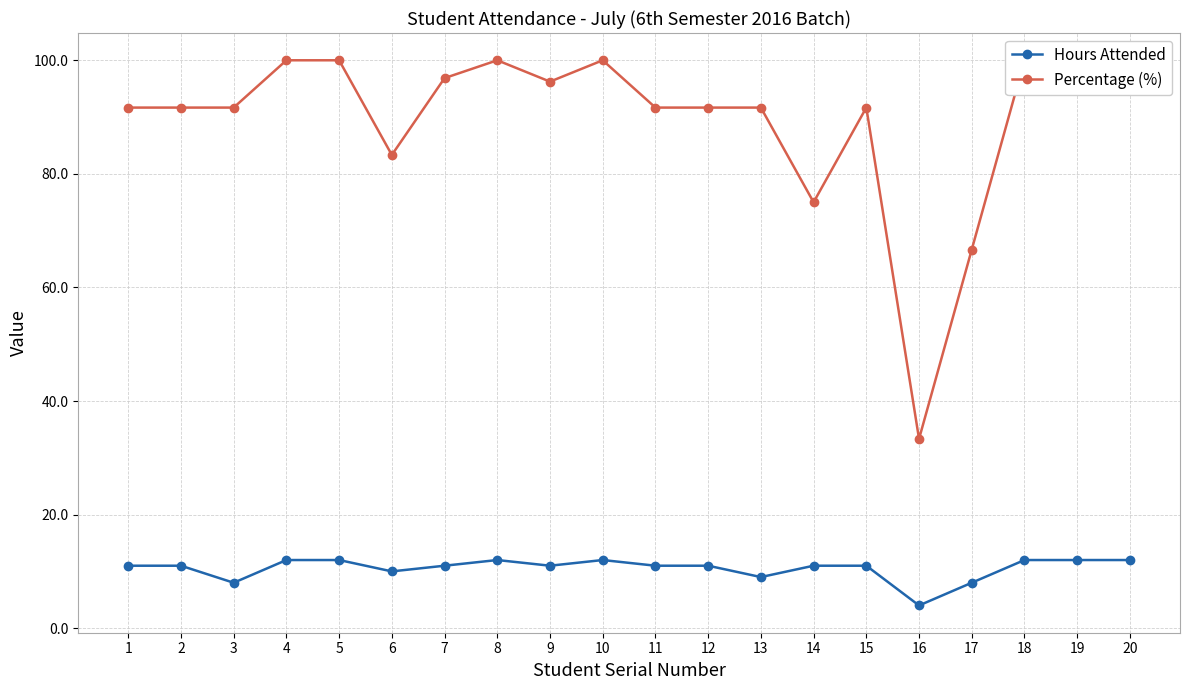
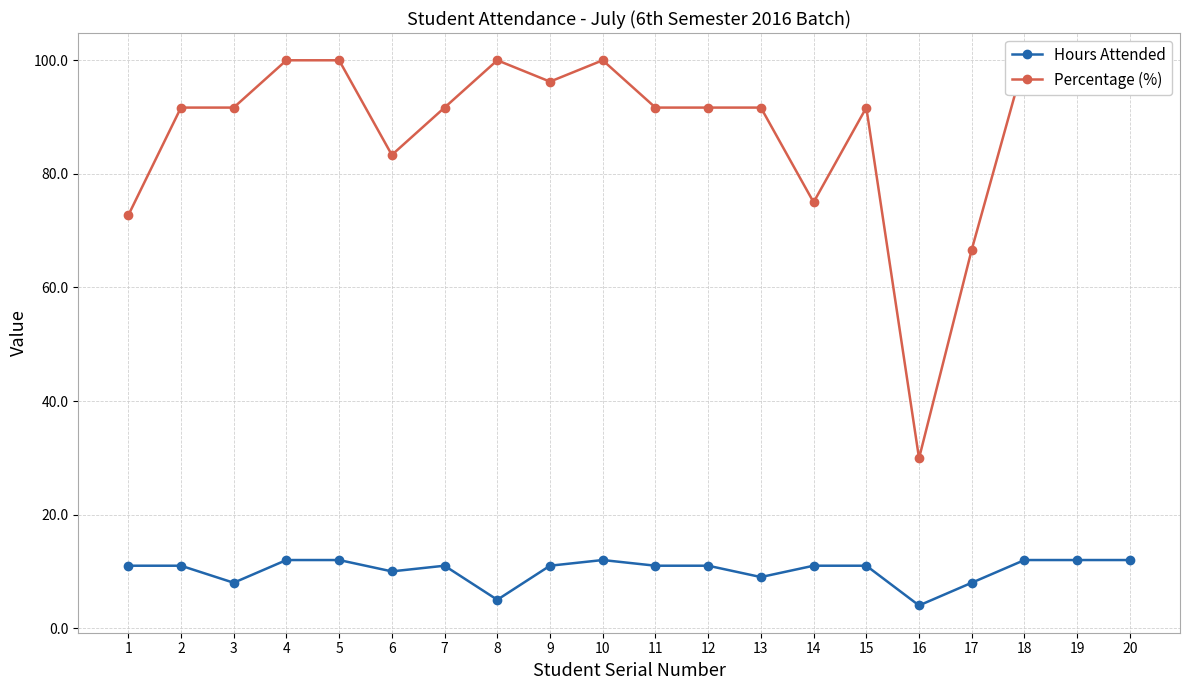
Percentage (%), 1: 92 -> 73
Percentage (%), 7: 97 -> 92
Hours Attended, 8: 12 -> 5
Percentage (%), 16: 33 -> 30
